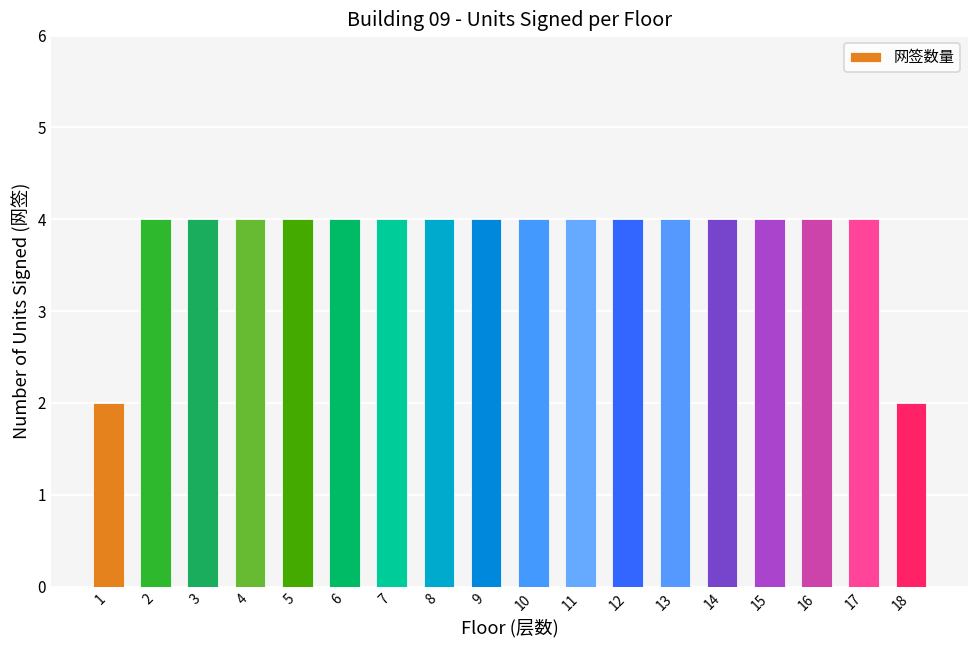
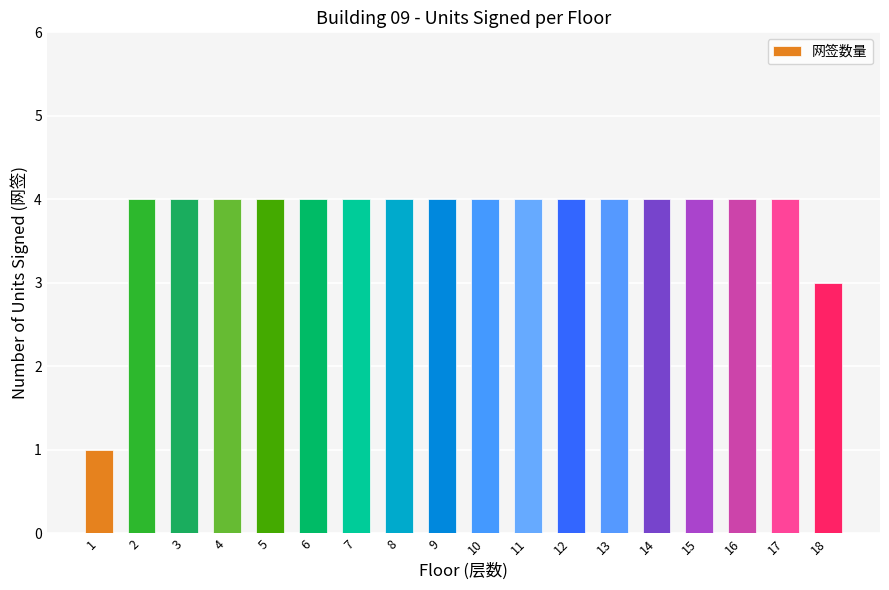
1: 2 -> 1
18: 2 -> 3
